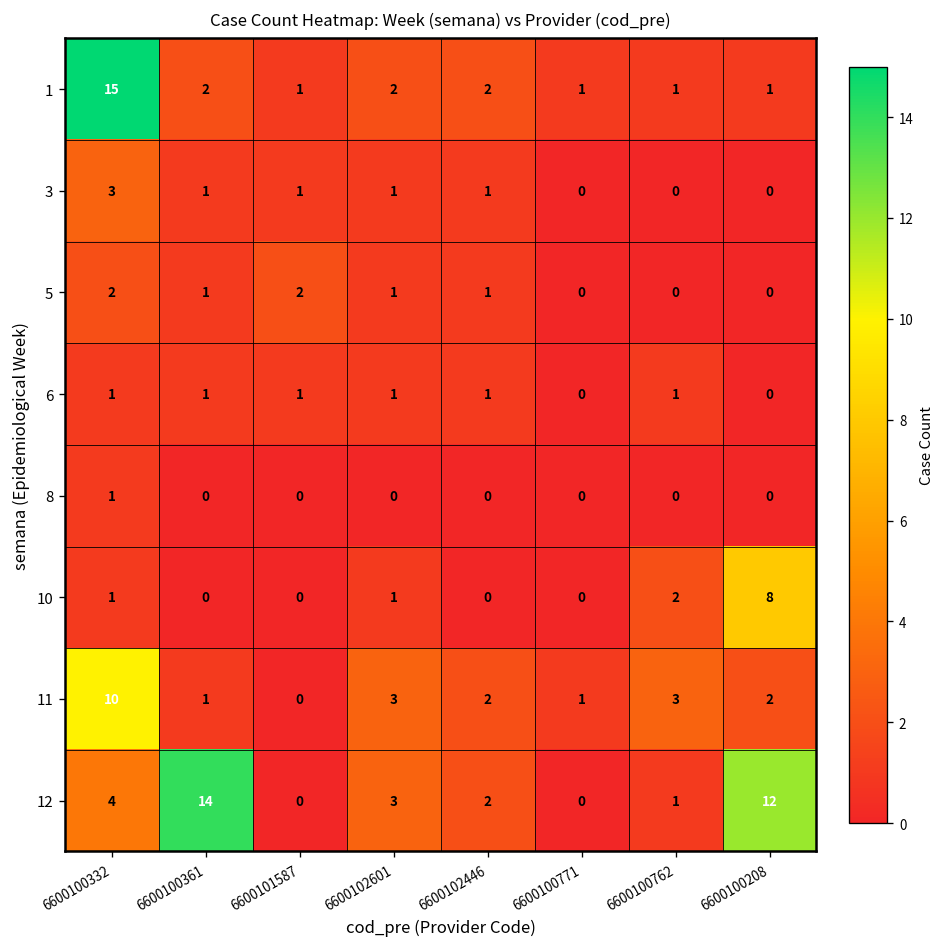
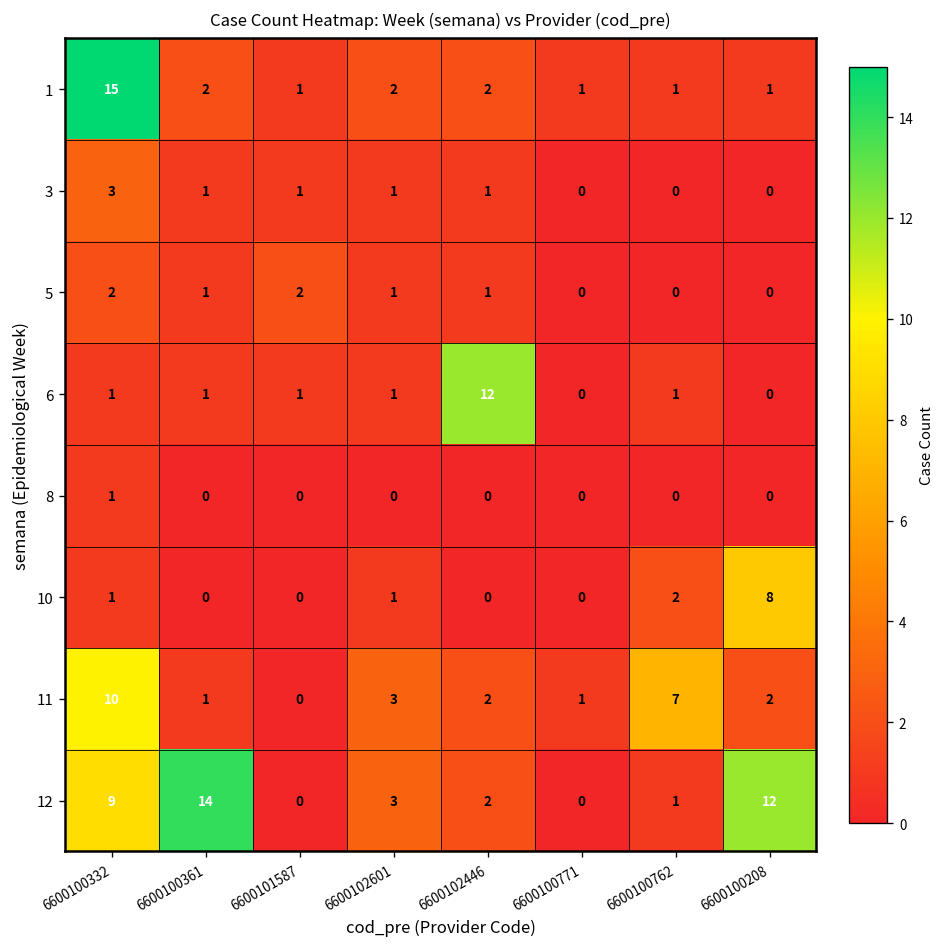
6, 6600102446: 1 -> 12
11, 6600100762: 3 -> 7
12, 6600100332: 4 -> 9
